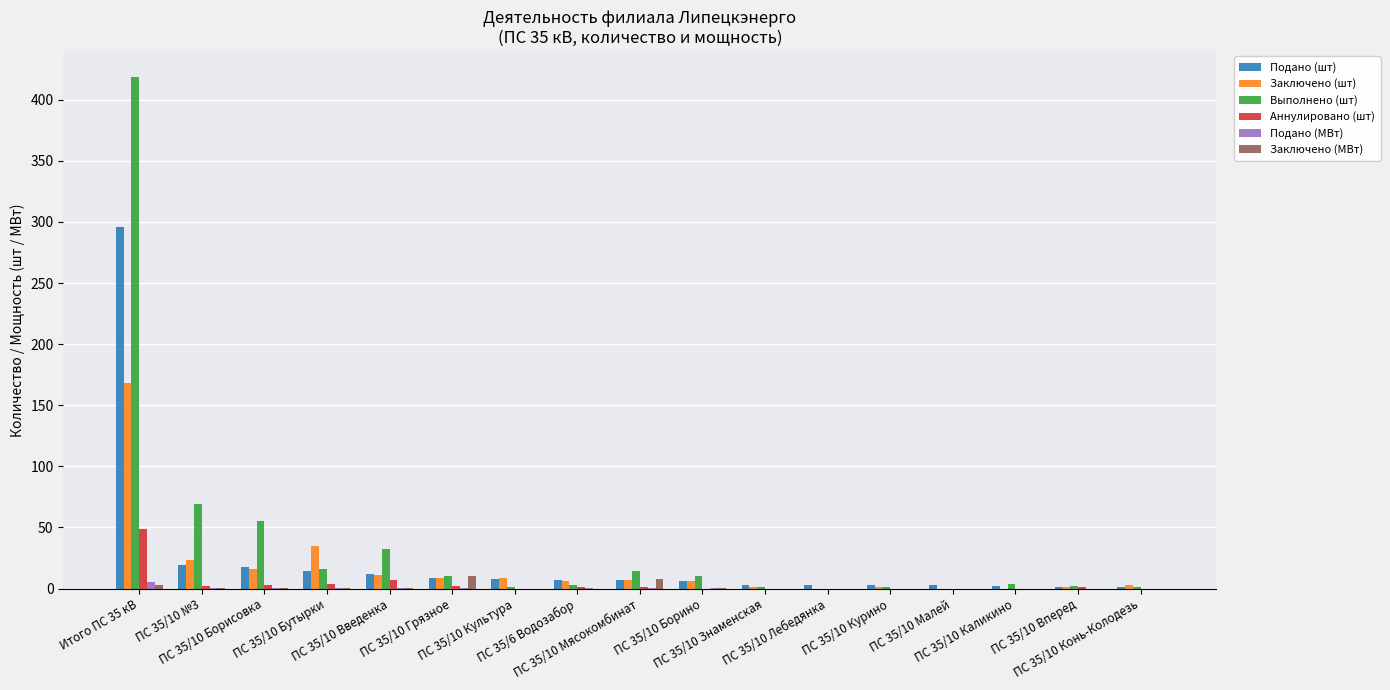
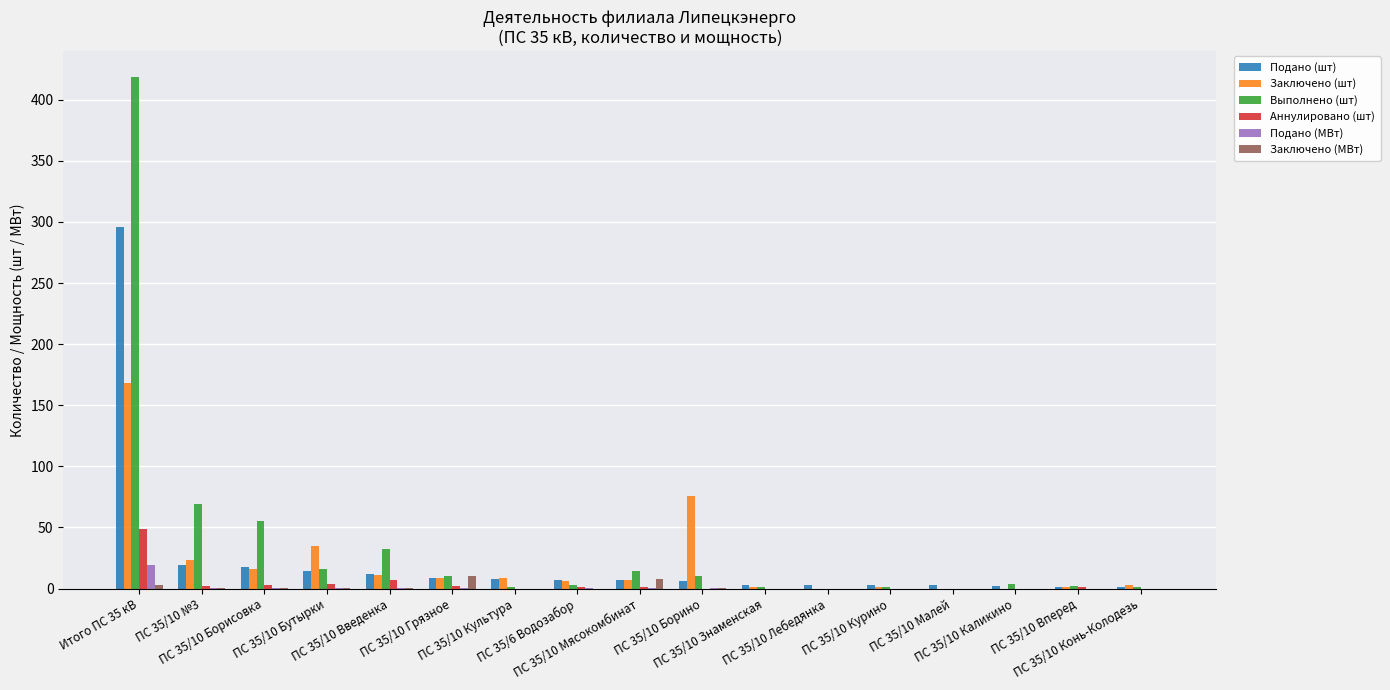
Подано (МВт), Итого ПС 35 кВ: 6 -> 20
Заключено (шт), ПС 35/10 Борино: 6 -> 76
